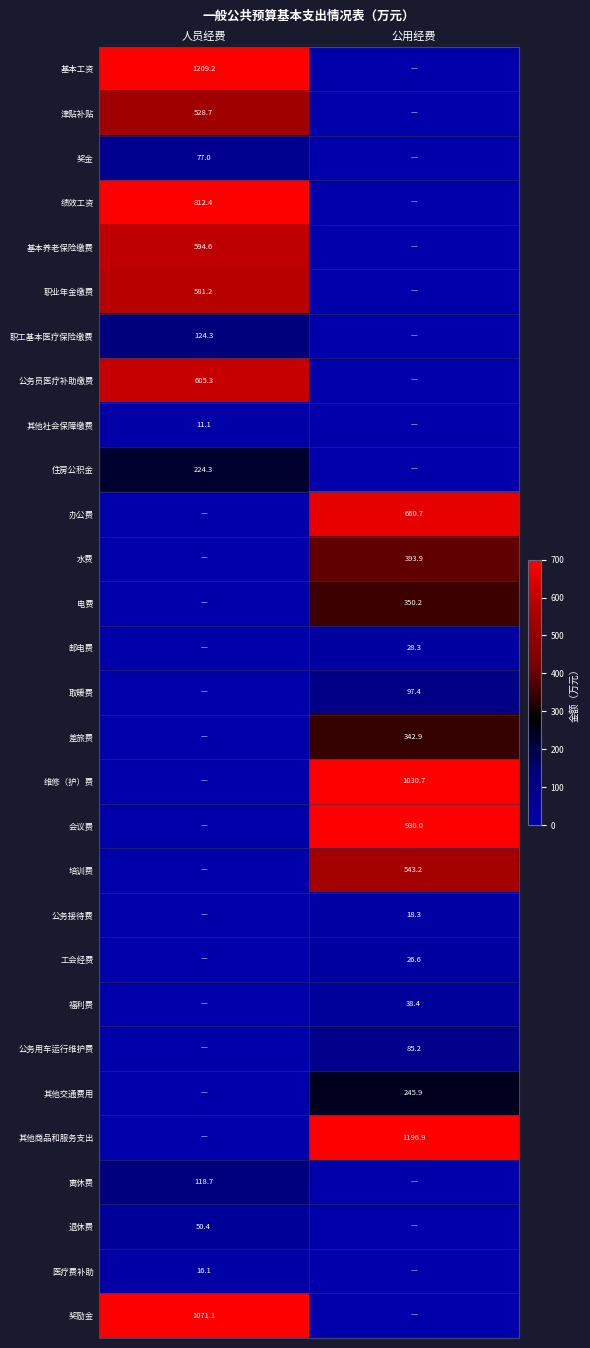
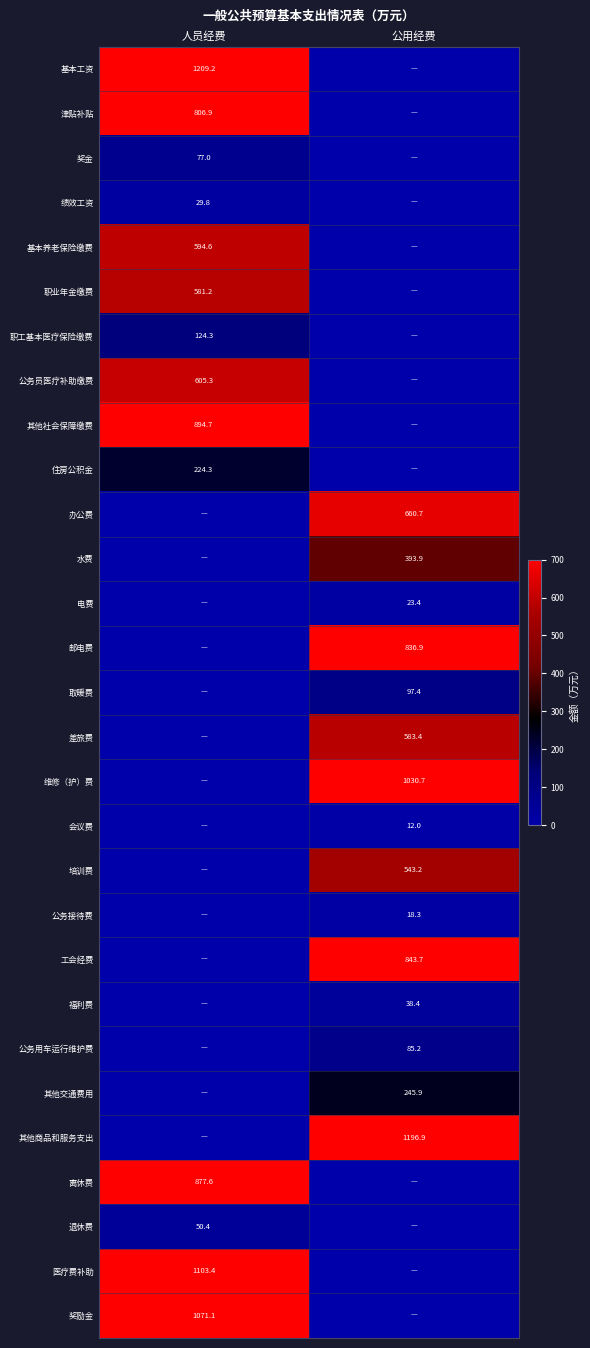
津贴补贴, 人员经费: 528.7 -> 806.9
绩效工资, 人员经费: 812.4 -> 29.8
其他社会保障缴费, 人员经费: 11.1 -> 894.7
电费, 公用经费: 350.2 -> 23.4
邮电费, 公用经费: 28.3 -> 836.9
差旅费, 公用经费: 342.9 -> 583.4
会议费, 公用经费: 930.0 -> 12.0
工会经费, 公用经费: 26.6 -> 843.7
离休费, 人员经费: 118.7 -> 877.6
医疗费补助, 人员经费: 16.1 -> 1103.4
